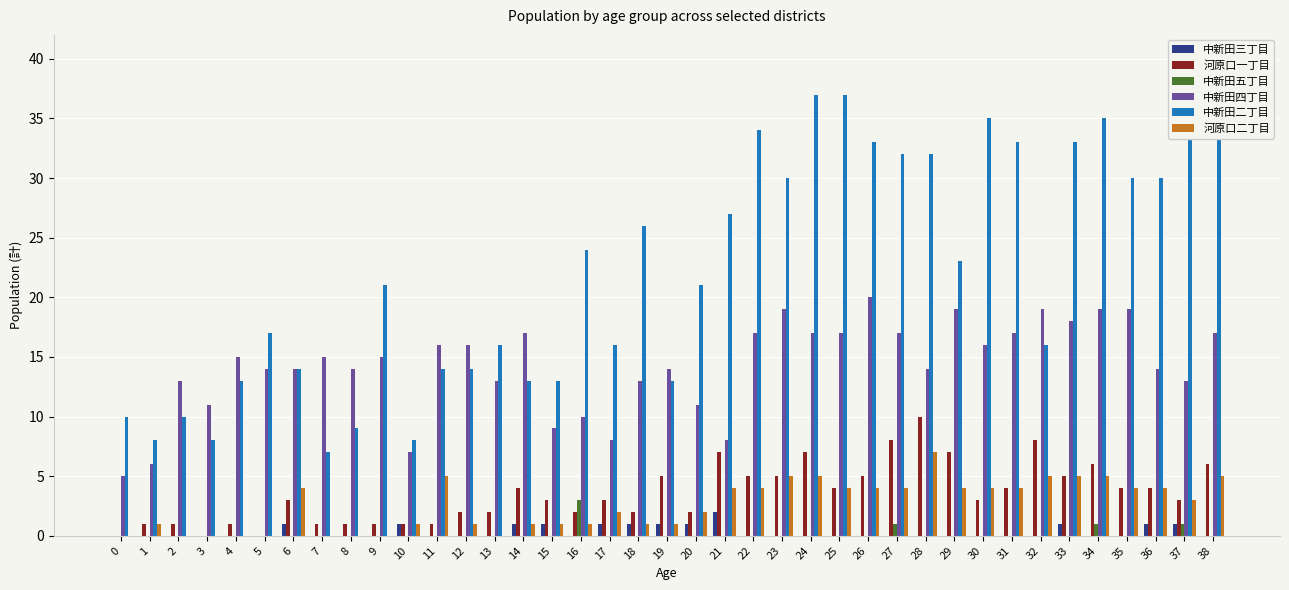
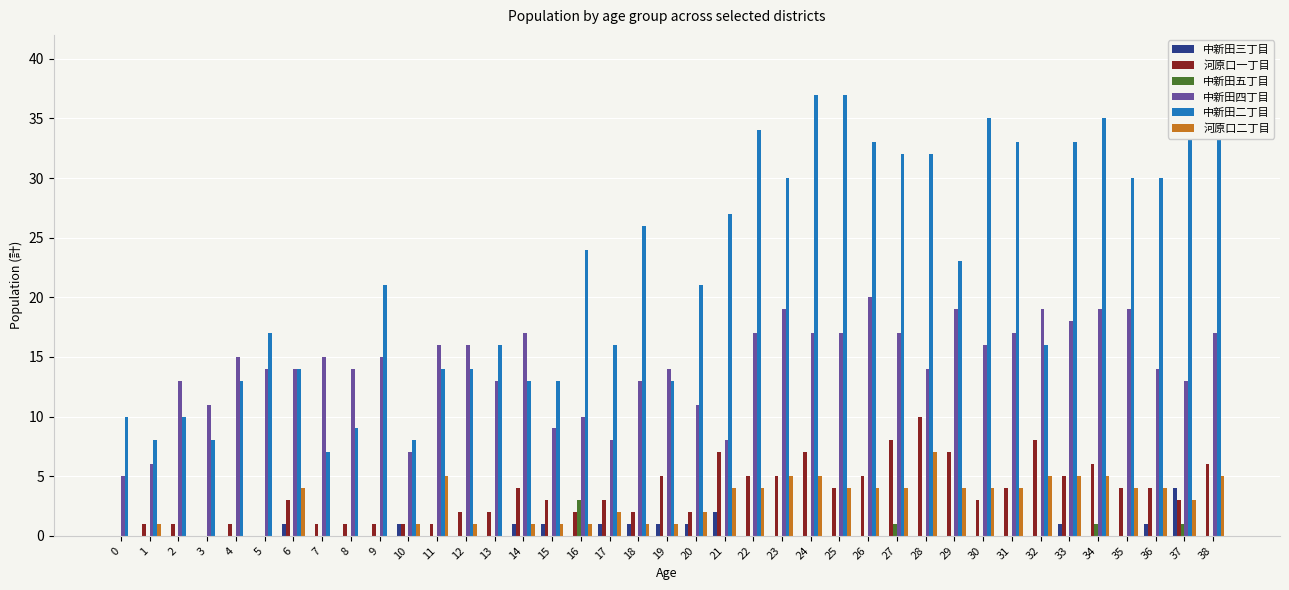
中新田三丁目, 37: 1 -> 4
